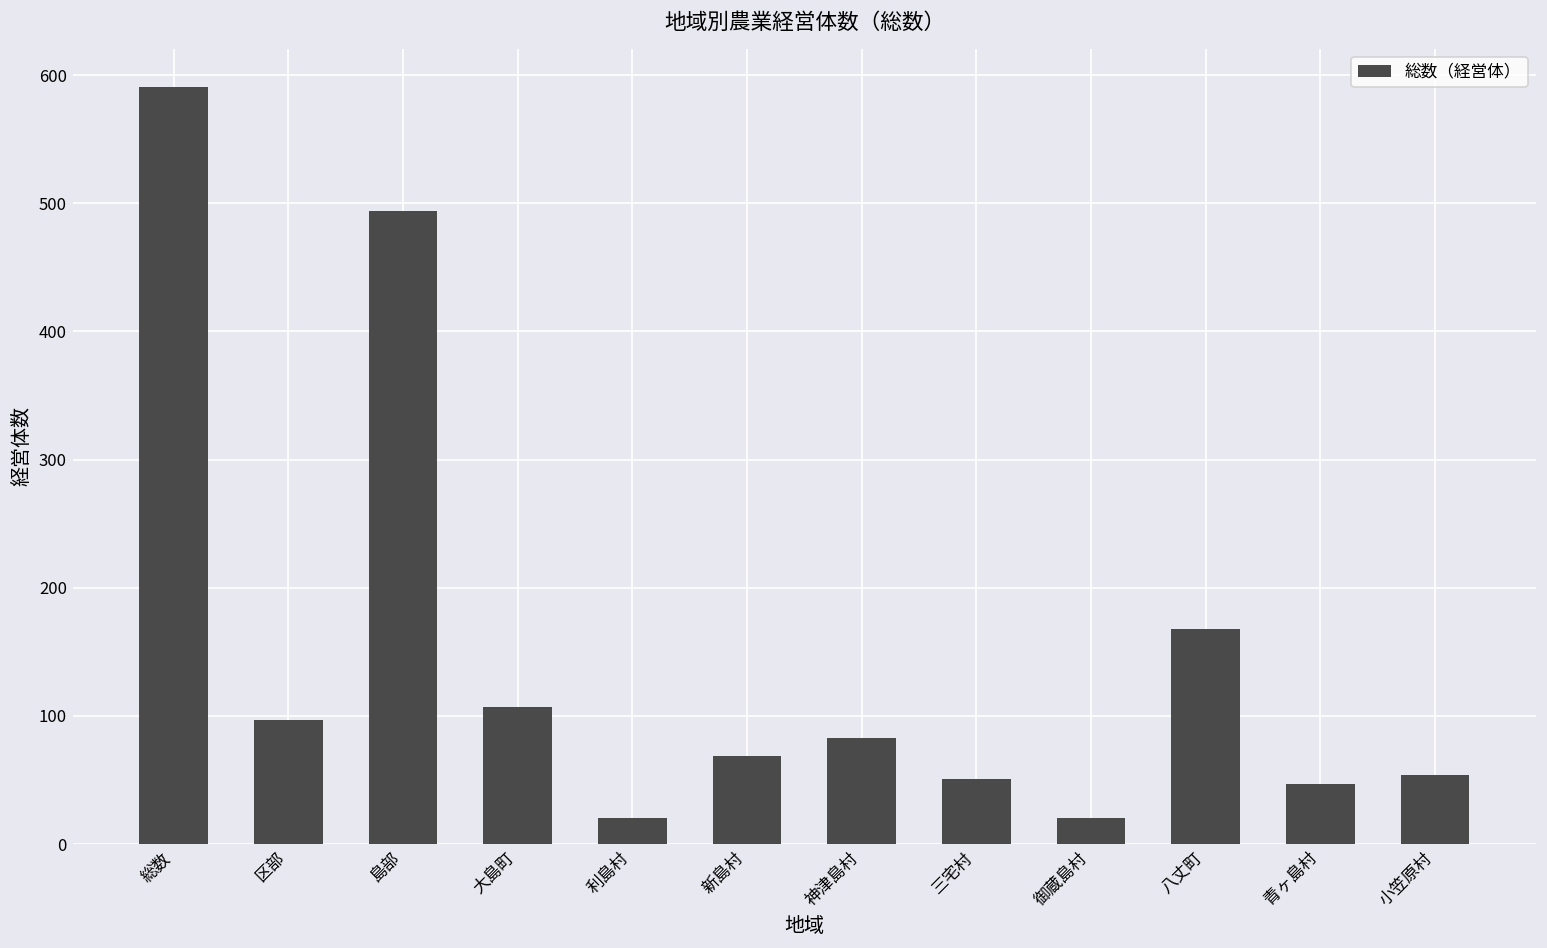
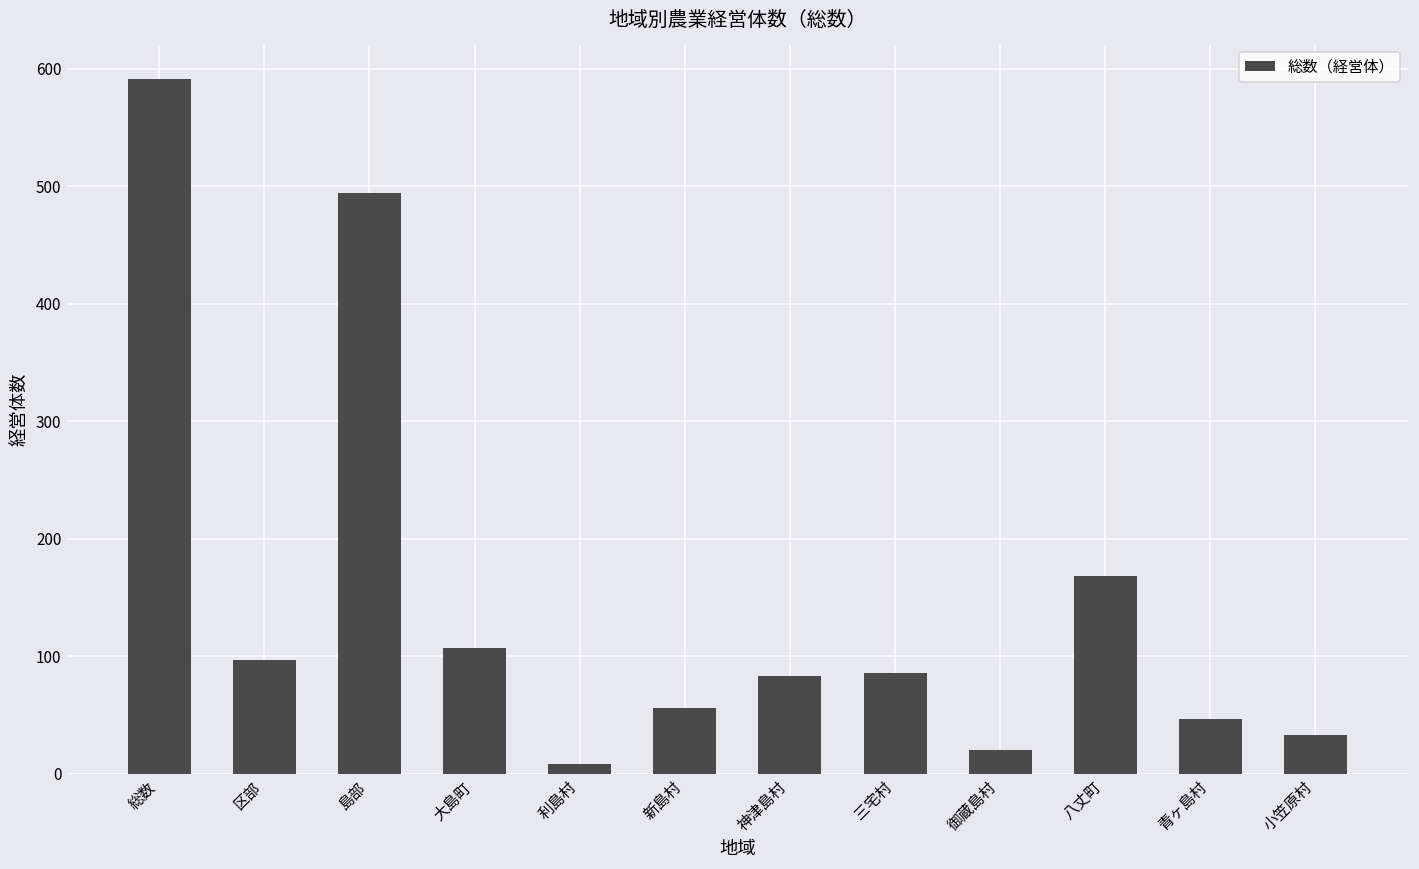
利島村: 20 -> 8
新島村: 69 -> 56
三宅村: 51 -> 86
小笠原村: 54 -> 33
